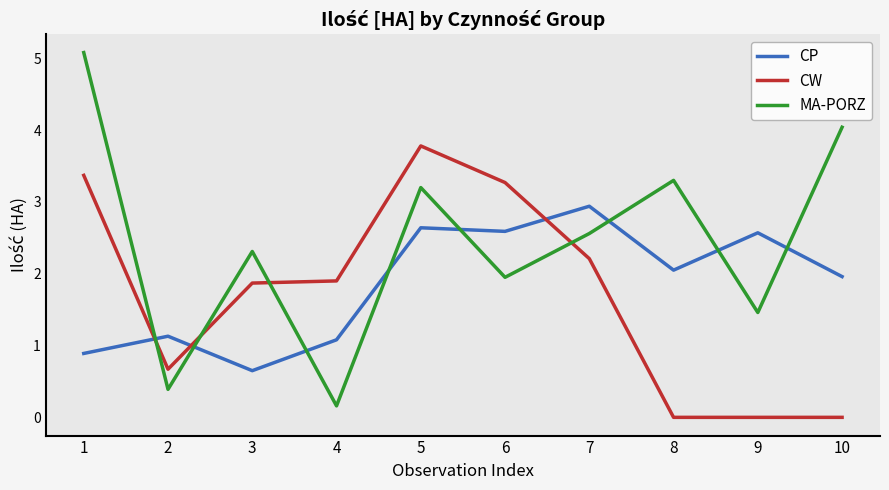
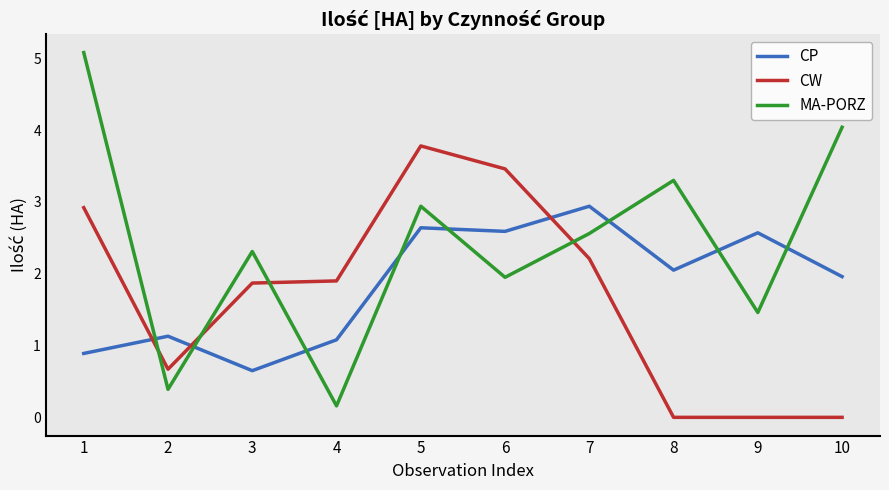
CW, 1: 3.4 -> 2.9
MA-PORZ, 5: 3.2 -> 2.9
CW, 6: 3.3 -> 3.5
